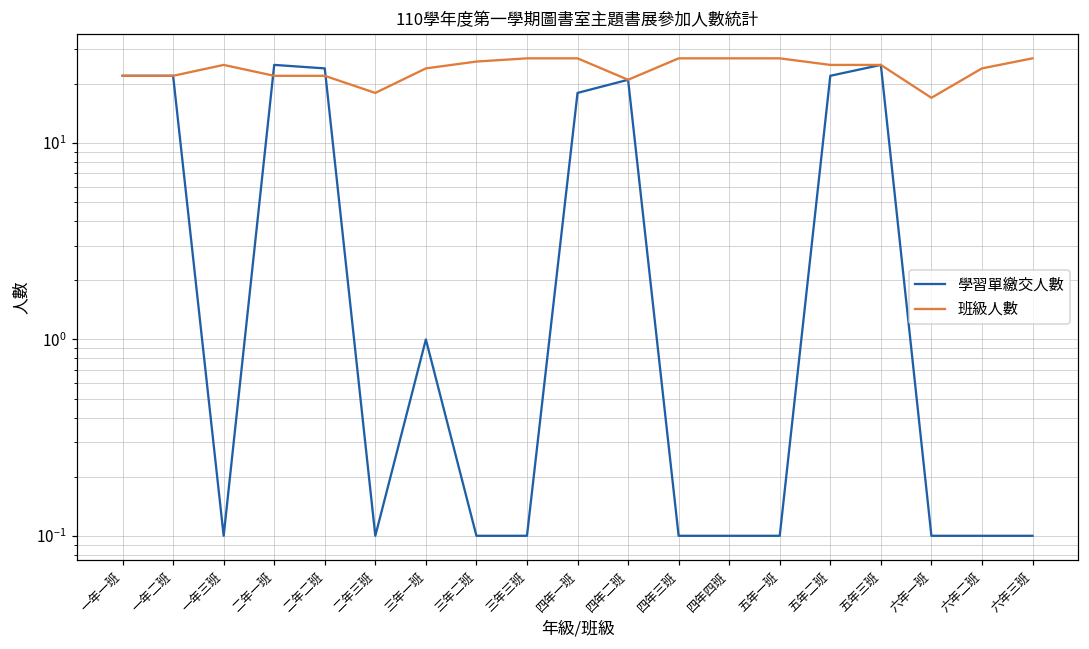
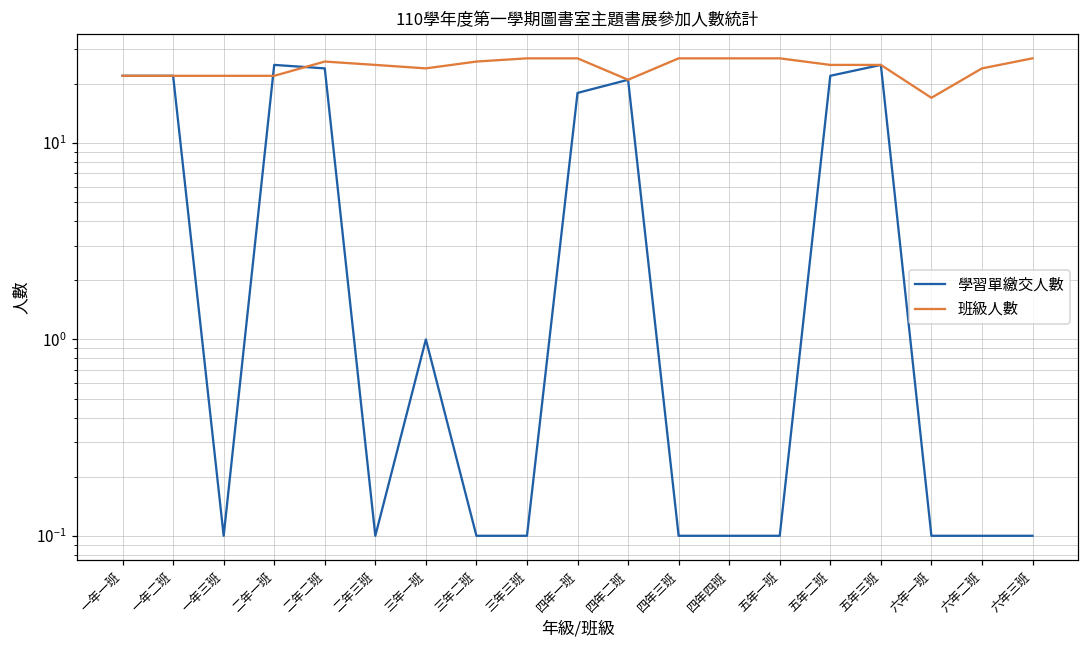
班級人數, 一年三班: 25 -> 22
班級人數, 二年二班: 22 -> 26
班級人數, 二年三班: 18 -> 25
